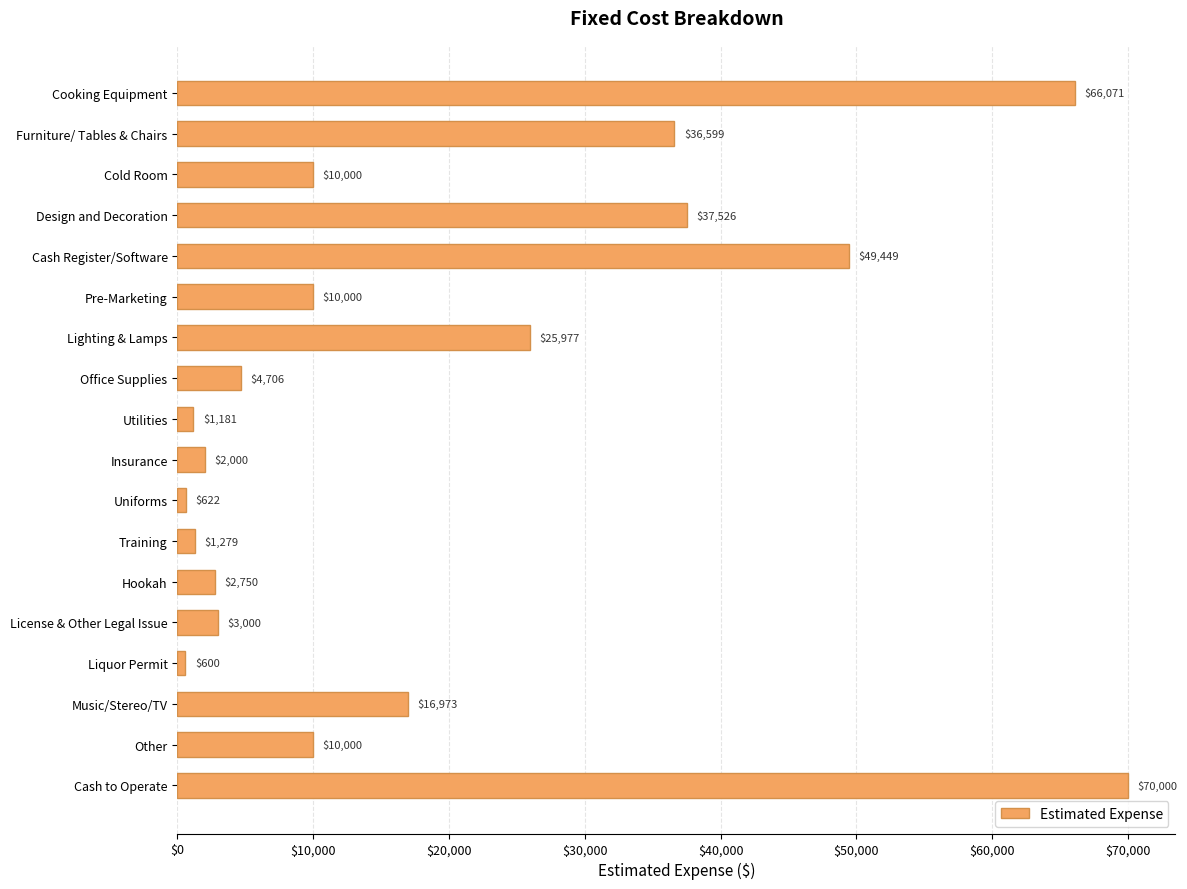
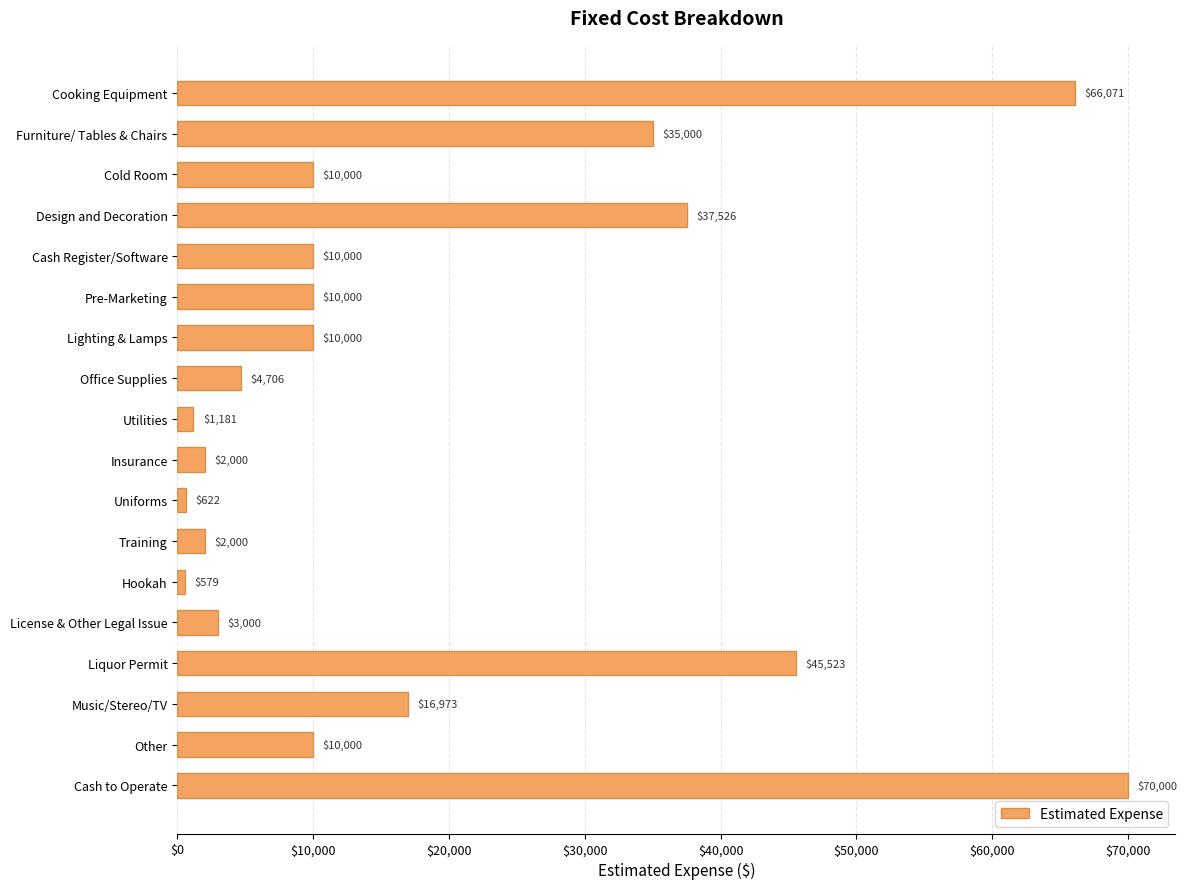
Furniture/ Tables & Chairs: $36,599 -> $35,000
Cash Register/Software: $49,449 -> $10,000
Lighting & Lamps: $25,977 -> $10,000
Training: $1,279 -> $2,000
Hookah: $2,750 -> $579
Liquor Permit: $600 -> $45,523
